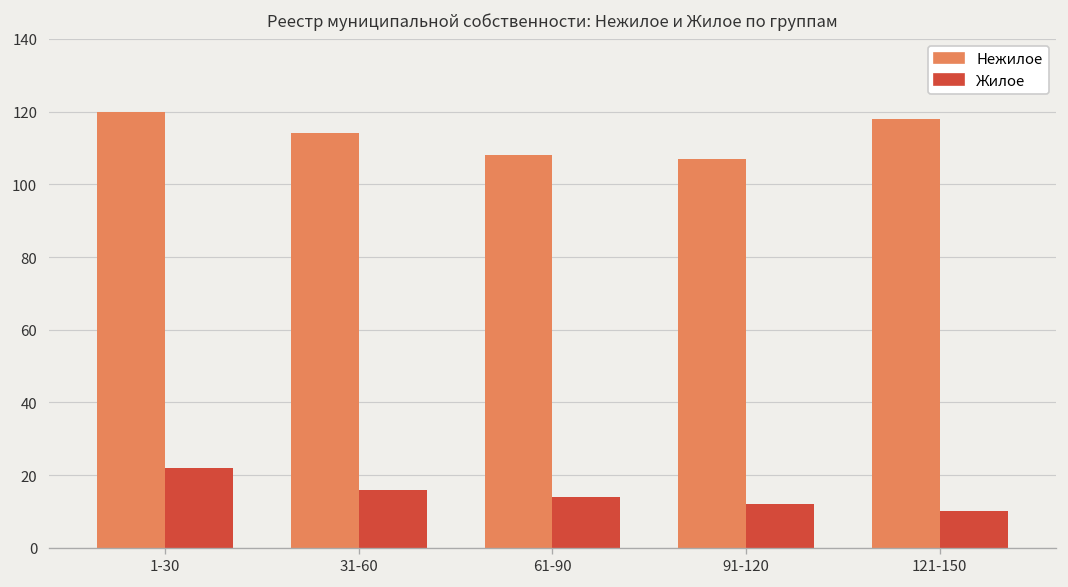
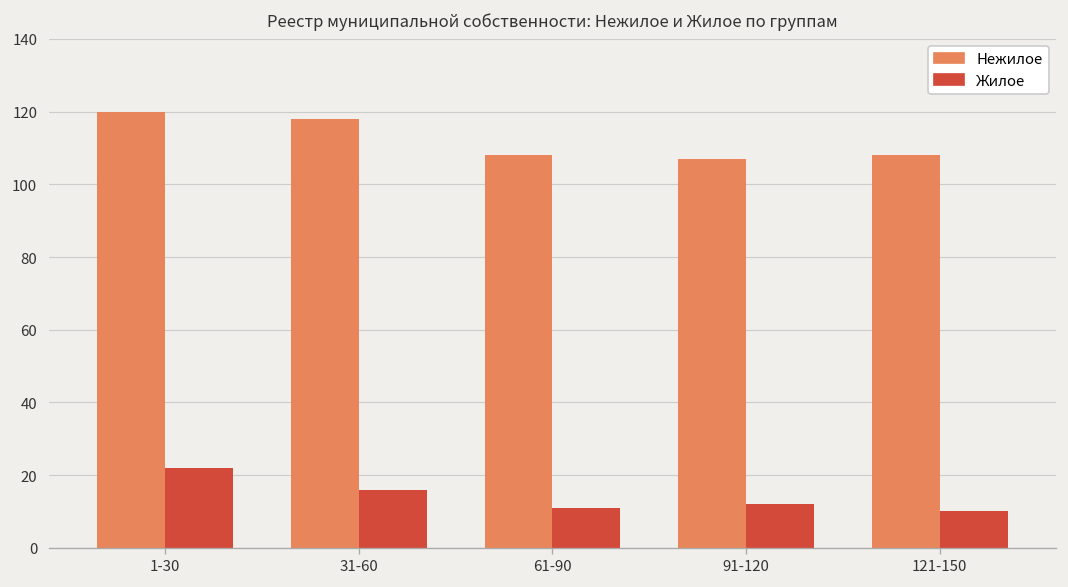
Нежилое, 31-60: 114 -> 118
Жилое, 61-90: 14 -> 11
Нежилое, 121-150: 118 -> 108
